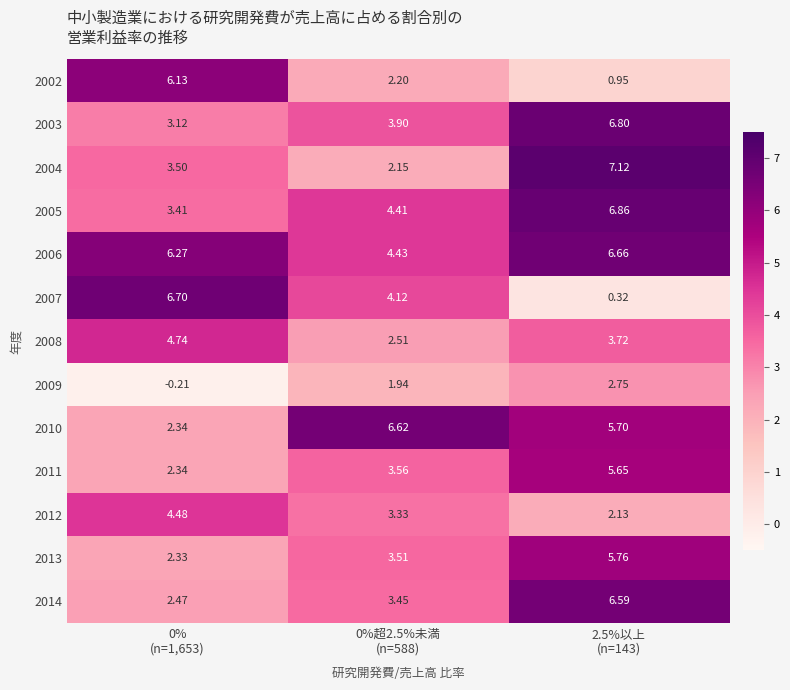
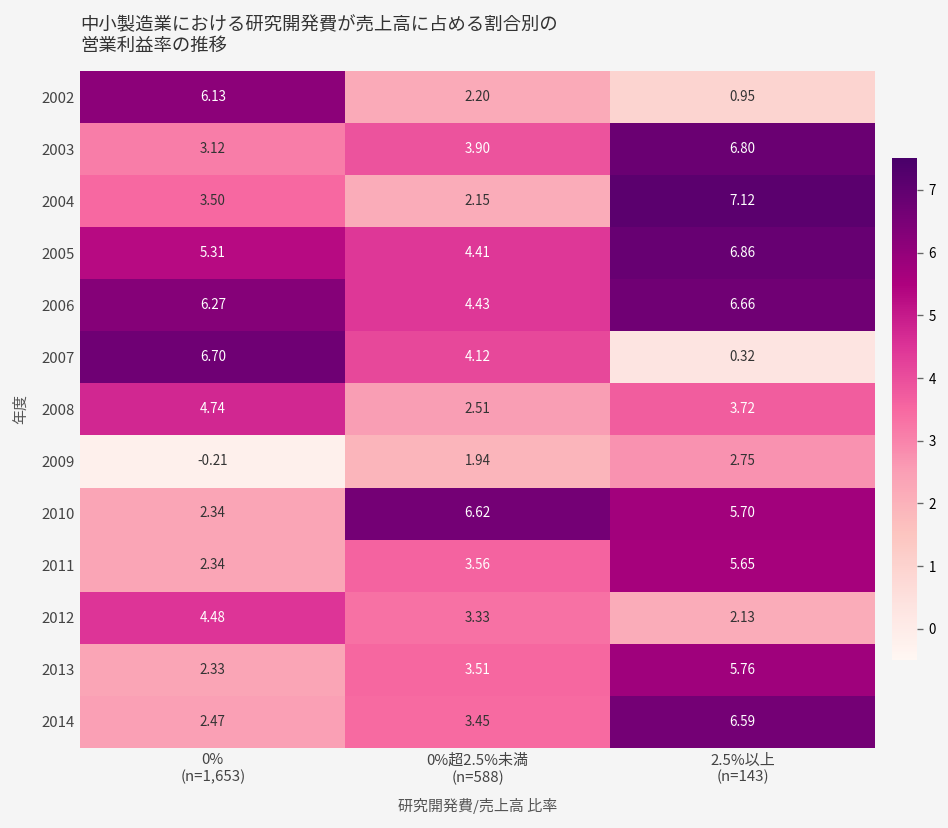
2005, 0% (n=1,653): 3.41 -> 5.31
